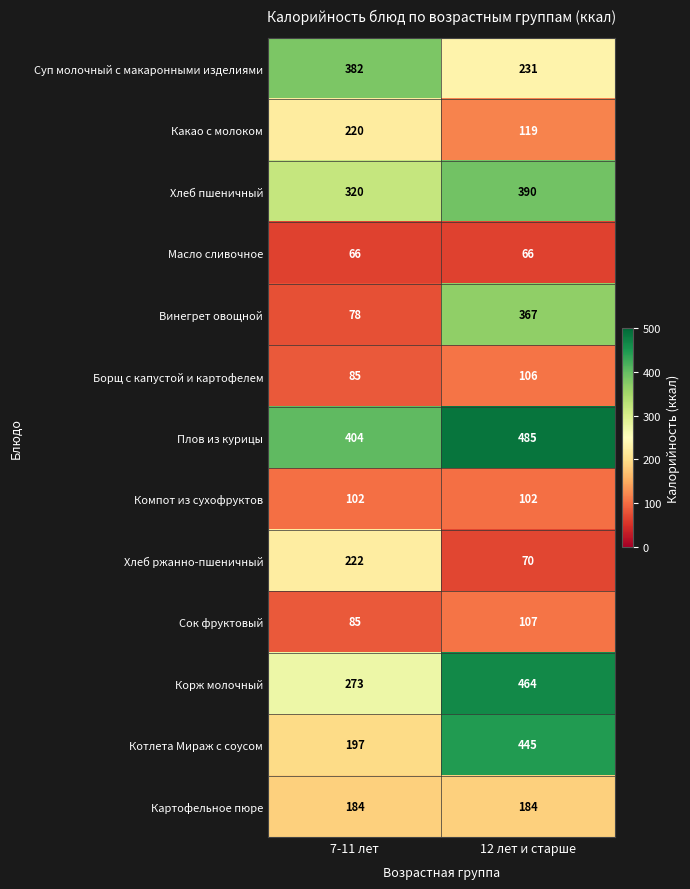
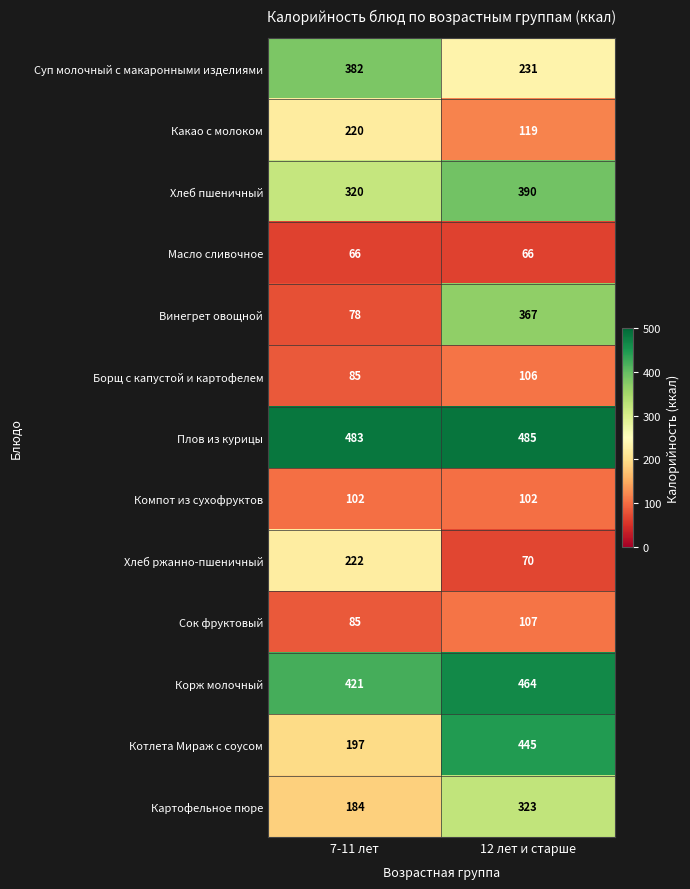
Плов из курицы, 7-11 лет: 404 -> 483
Корж молочный, 7-11 лет: 273 -> 421
Картофельное пюре, 12 лет и старше: 184 -> 323
